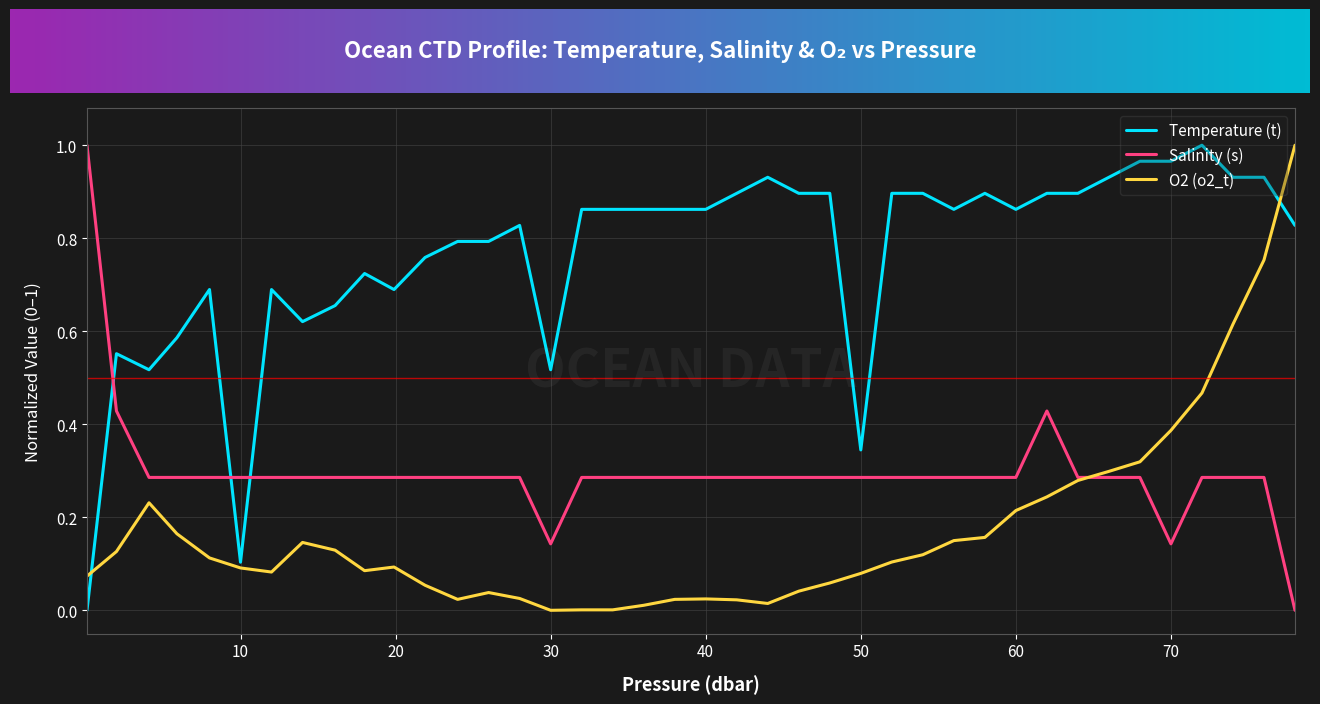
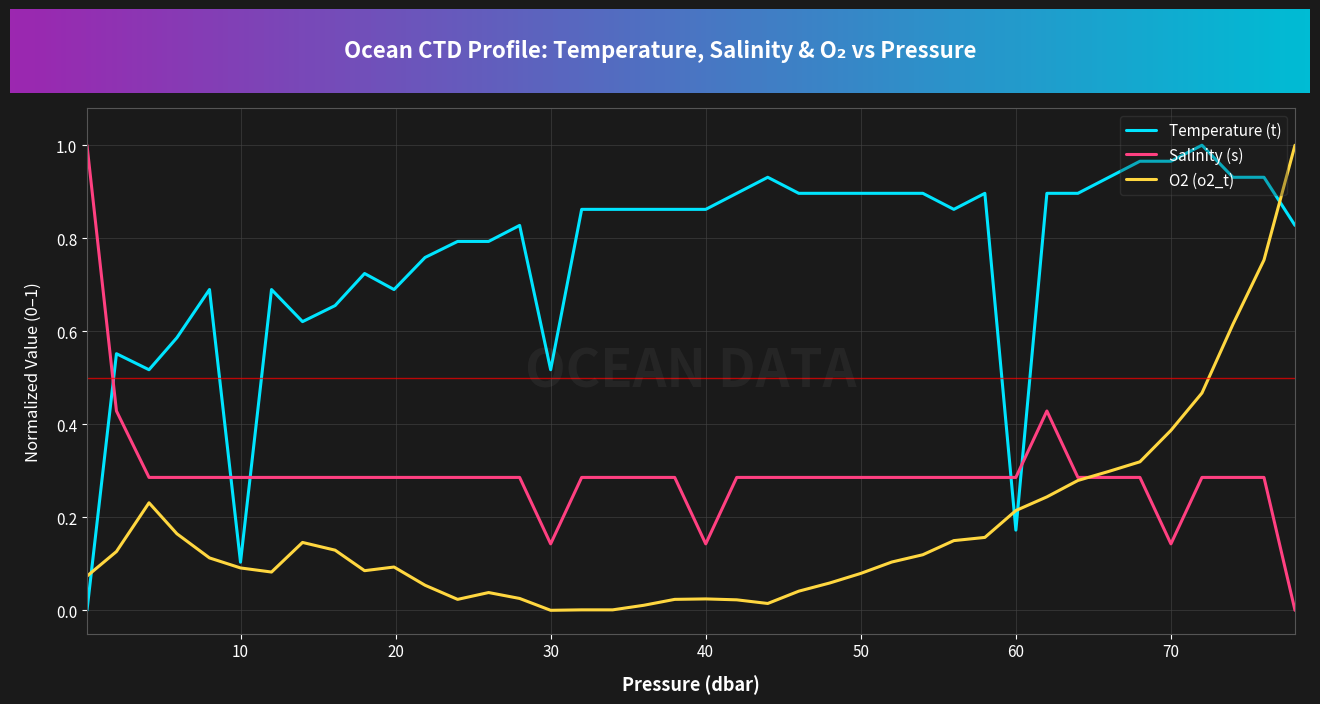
Salinity (s), 40: 0.29 -> 0.14
Temperature (t), 50: 0.34 -> 0.90
Temperature (t), 60: 0.86 -> 0.17
